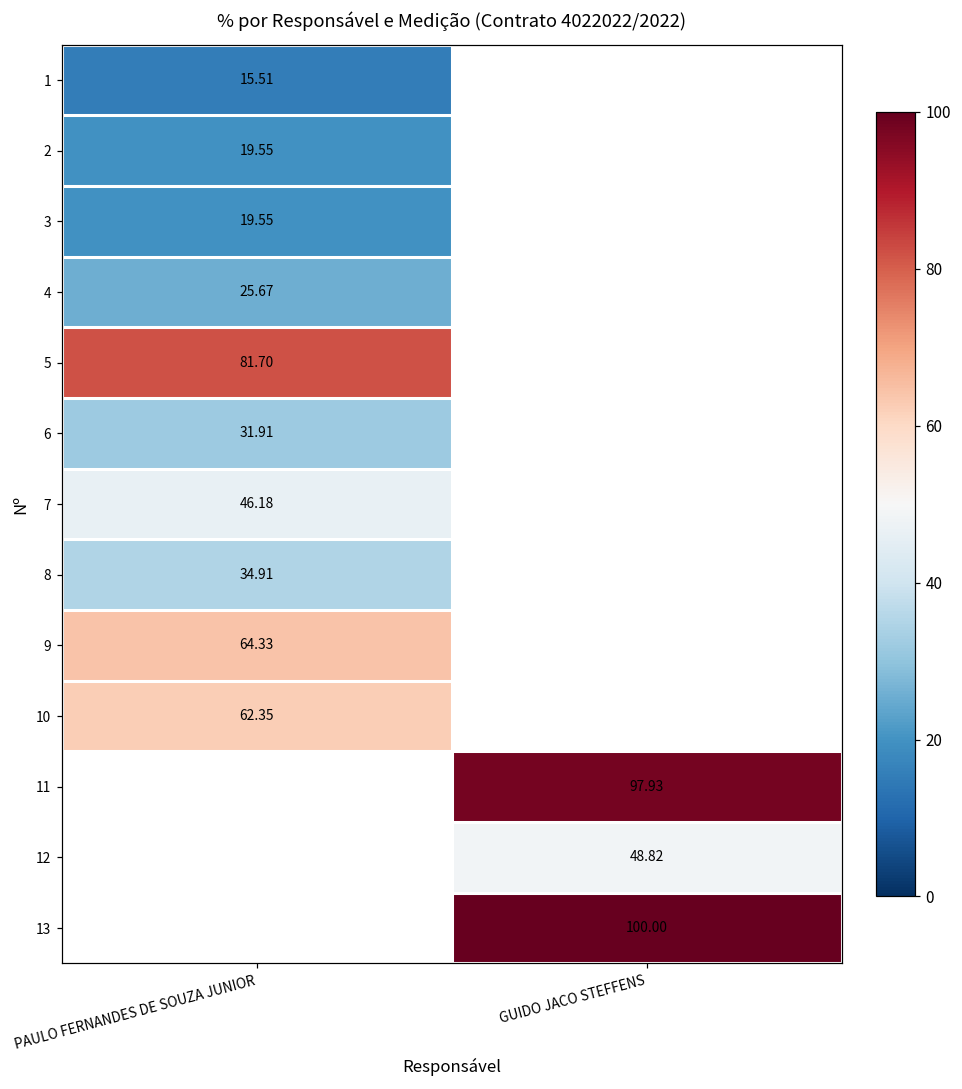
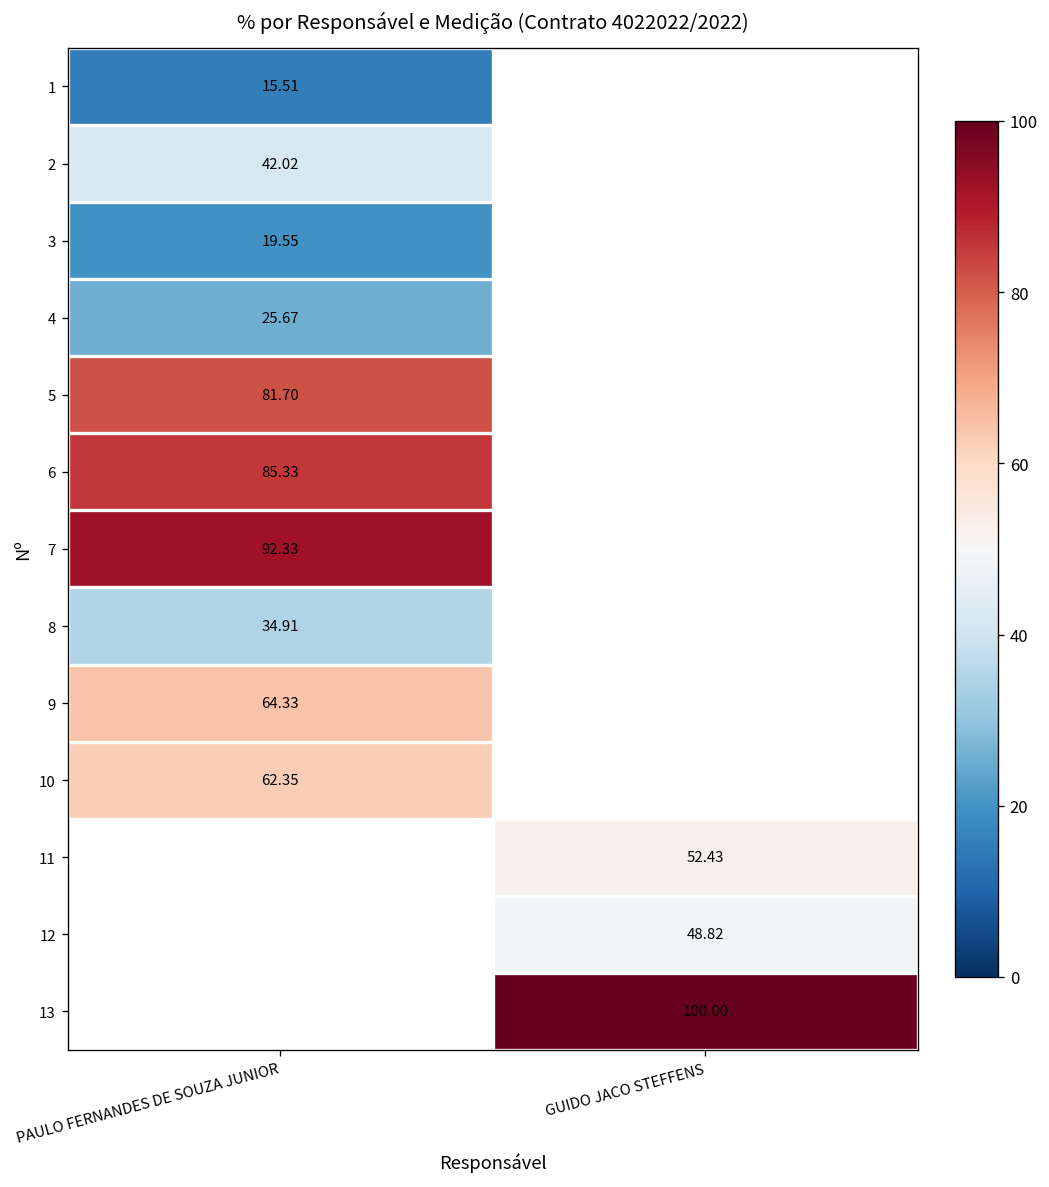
2, PAULO FERNANDES DE SOUZA JUNIOR: 19.55 -> 42.02
6, PAULO FERNANDES DE SOUZA JUNIOR: 31.91 -> 85.33
7, PAULO FERNANDES DE SOUZA JUNIOR: 46.18 -> 92.33
11, GUIDO JACO STEFFENS: 97.93 -> 52.43
